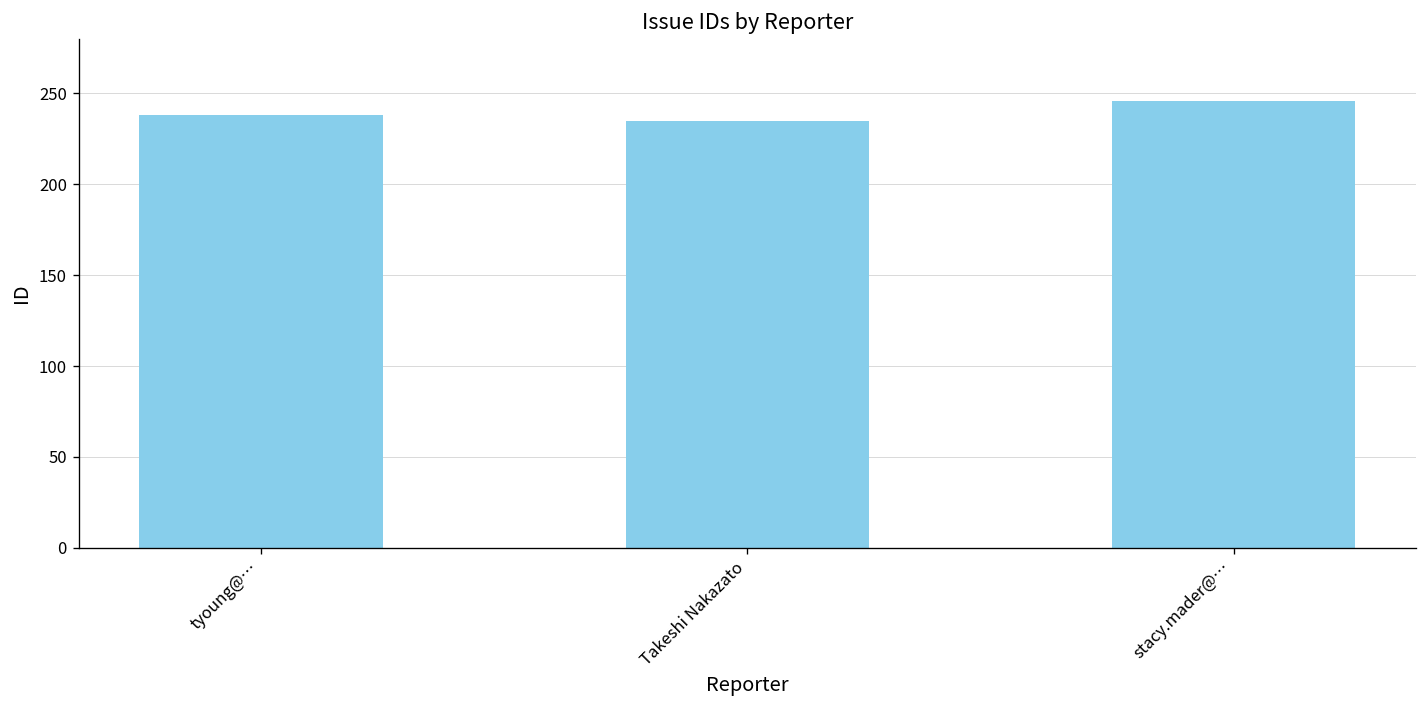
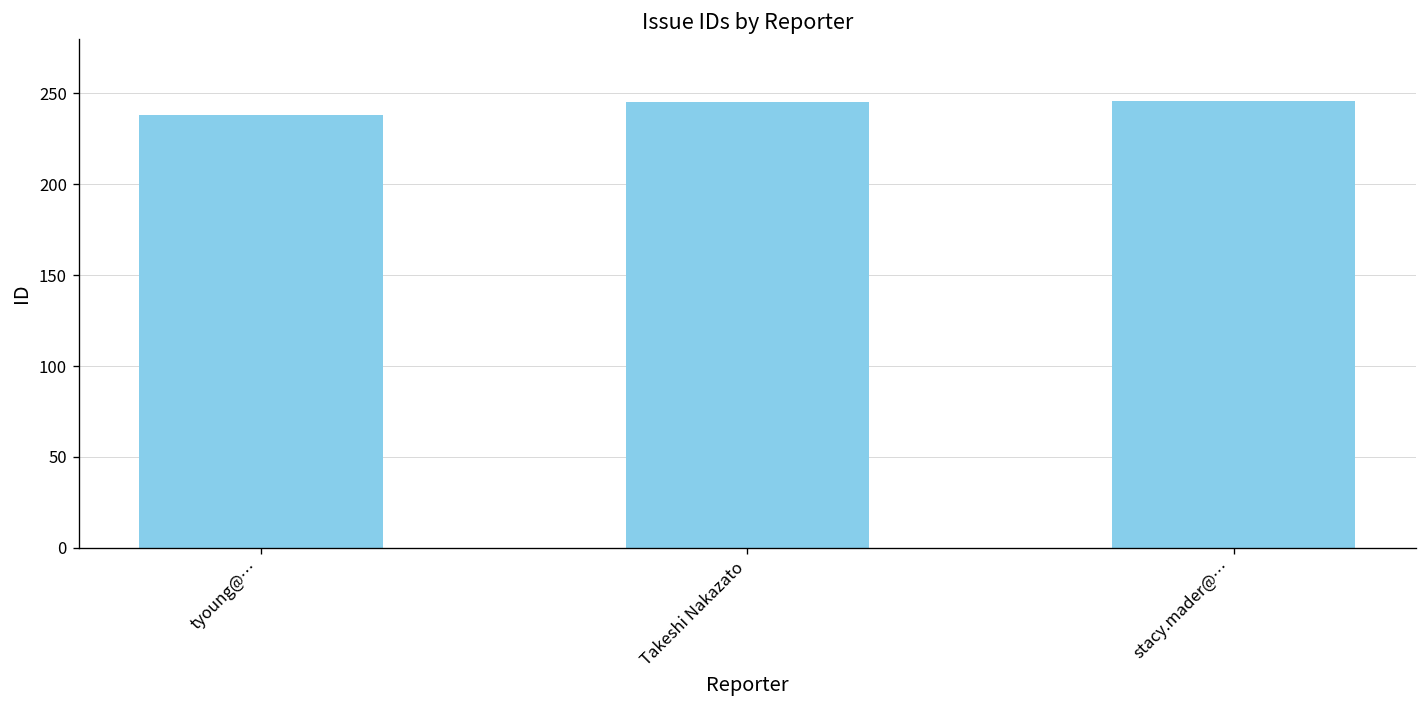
Takeshi Nakazato: 235 -> 245
